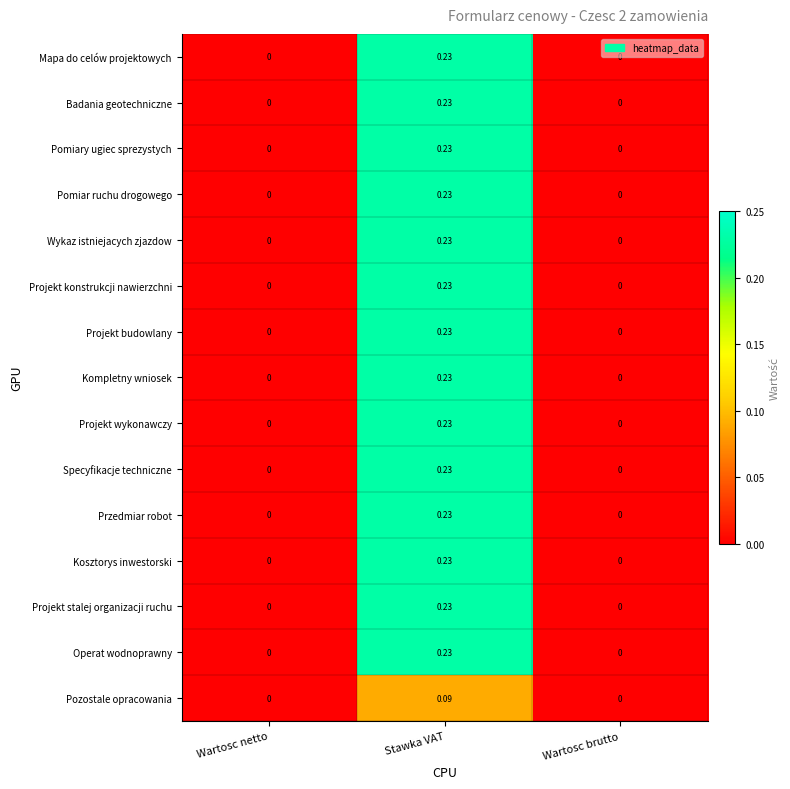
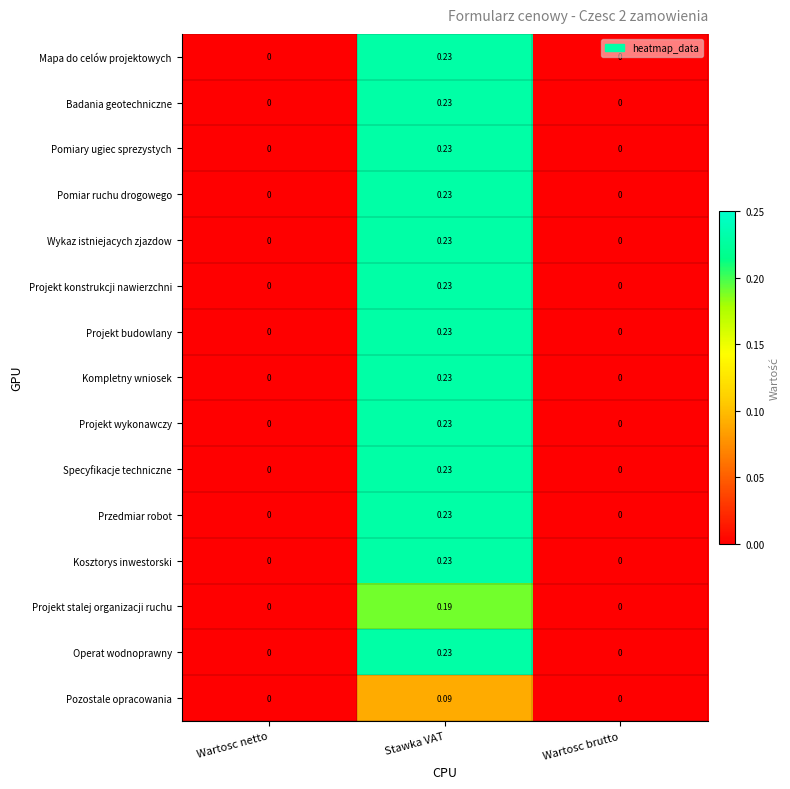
Projekt stalej organizacji ruchu, Stawka VAT: 0.23 -> 0.19
